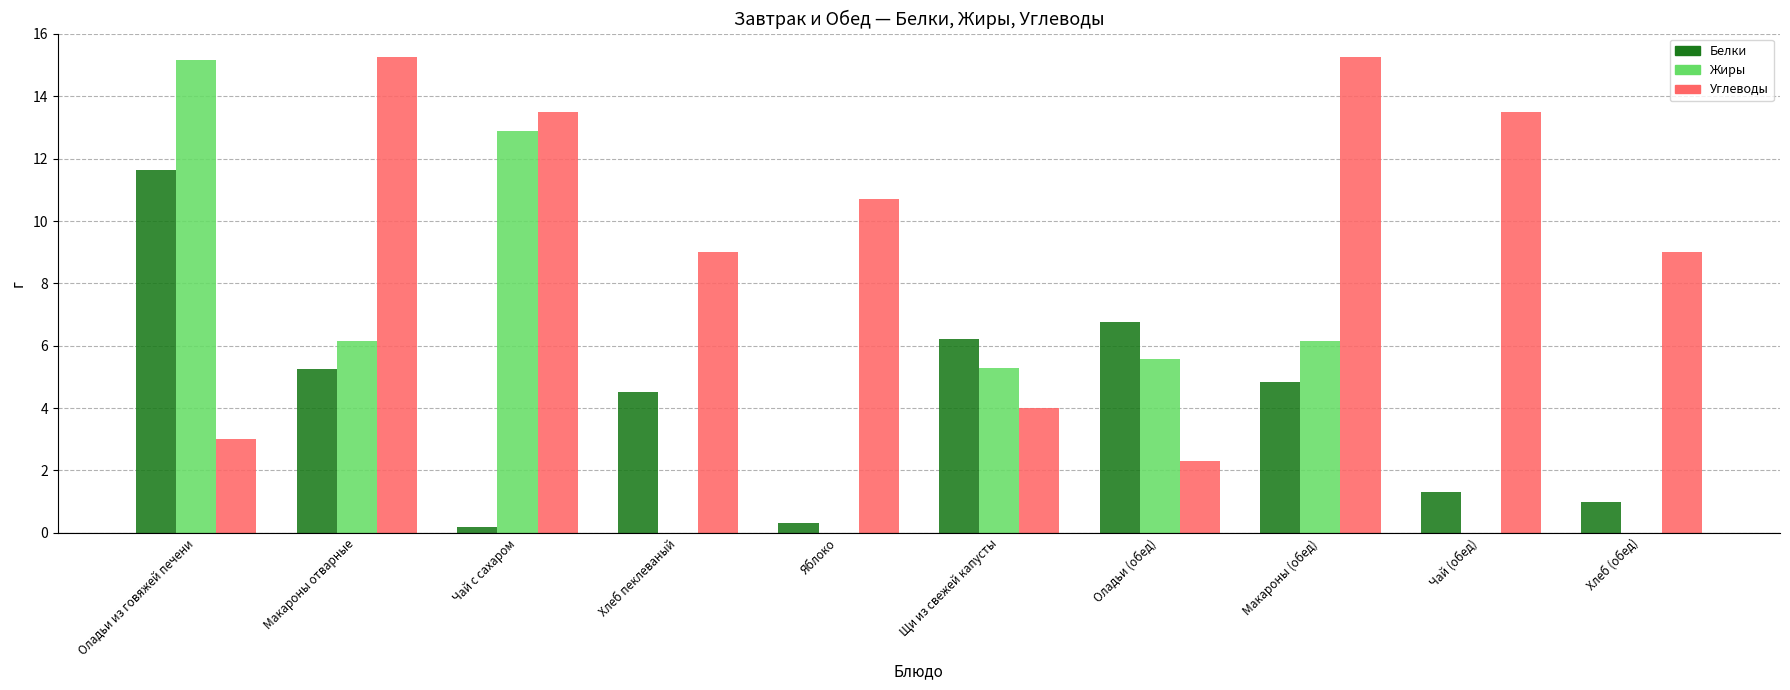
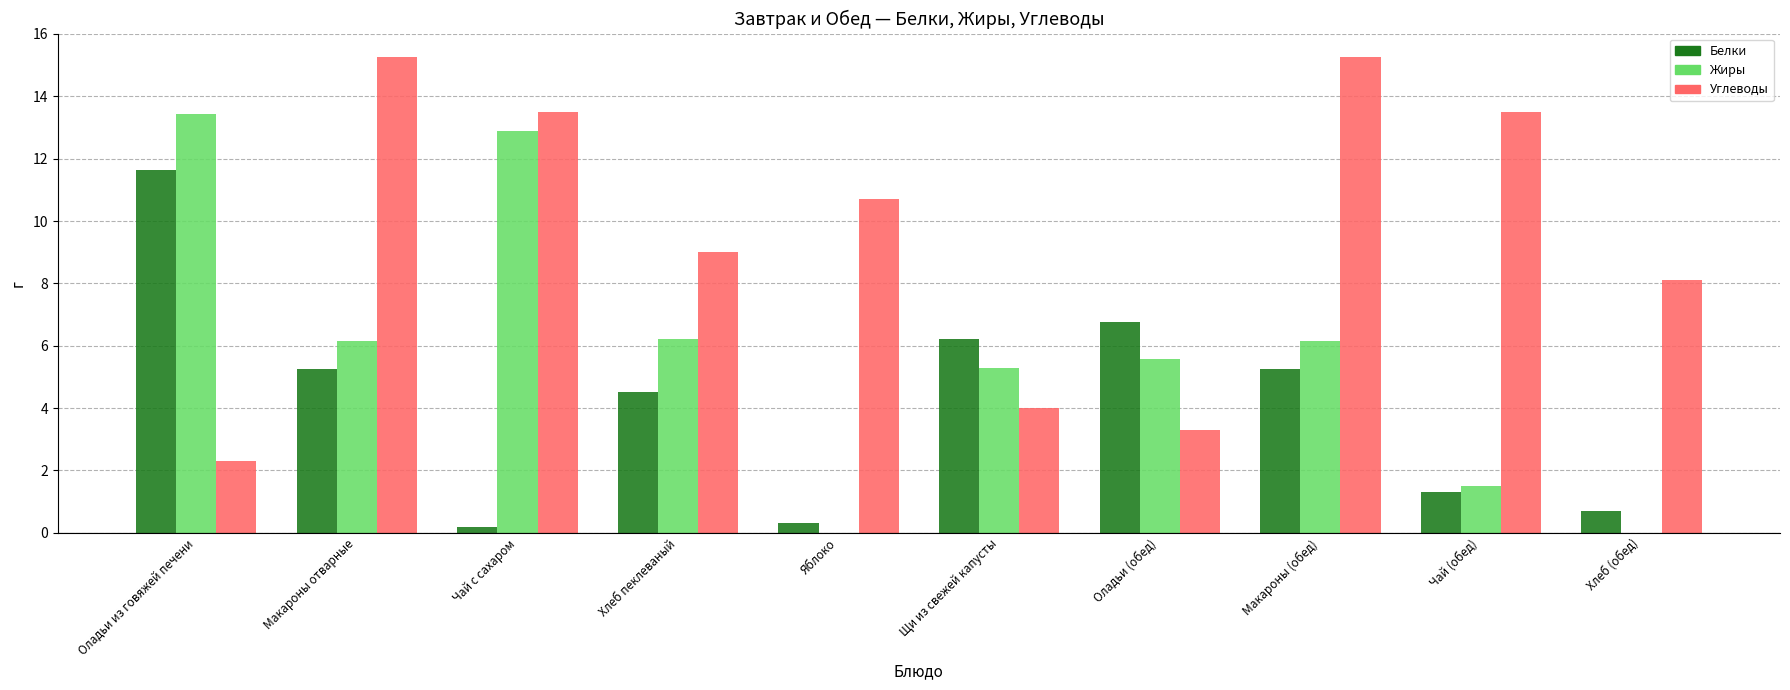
Жиры, Оладьи из говяжей печени: 15.2 -> 13.4
Углеводы, Оладьи из говяжей печени: 3.0 -> 2.3
Жиры, Хлеб пеклеваный: 0.0 -> 6.2
Углеводы, Оладьи (обед): 2.3 -> 3.3
Белки, Макароны (обед): 4.8 -> 5.3
Жиры, Чай (обед): 0.0 -> 1.5
Белки, Хлеб (обед): 1.0 -> 0.7
Углеводы, Хлеб (обед): 9.0 -> 8.1
